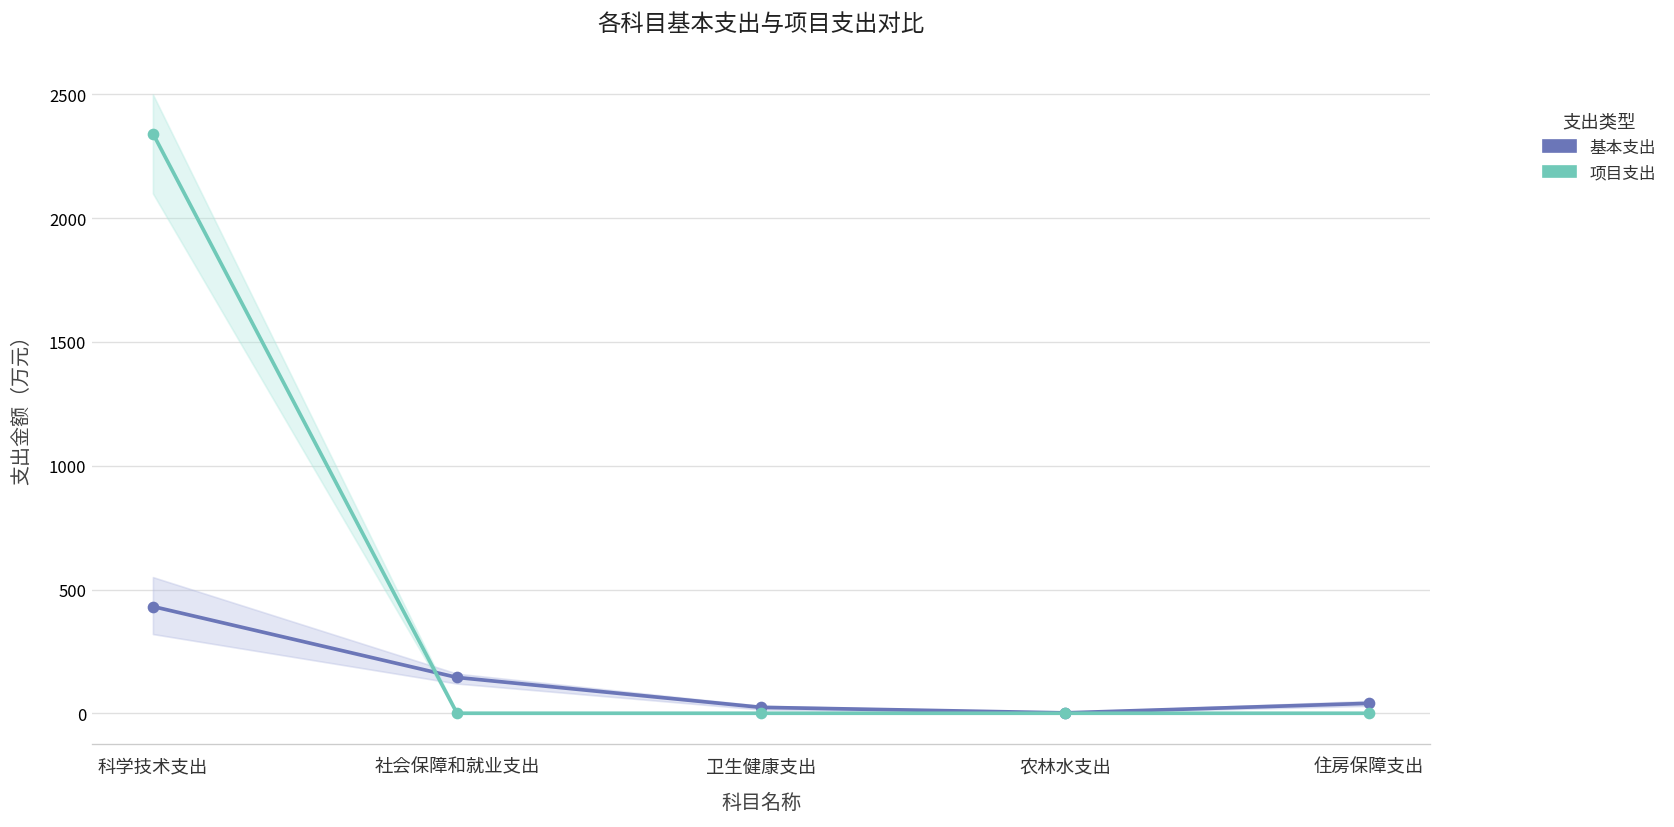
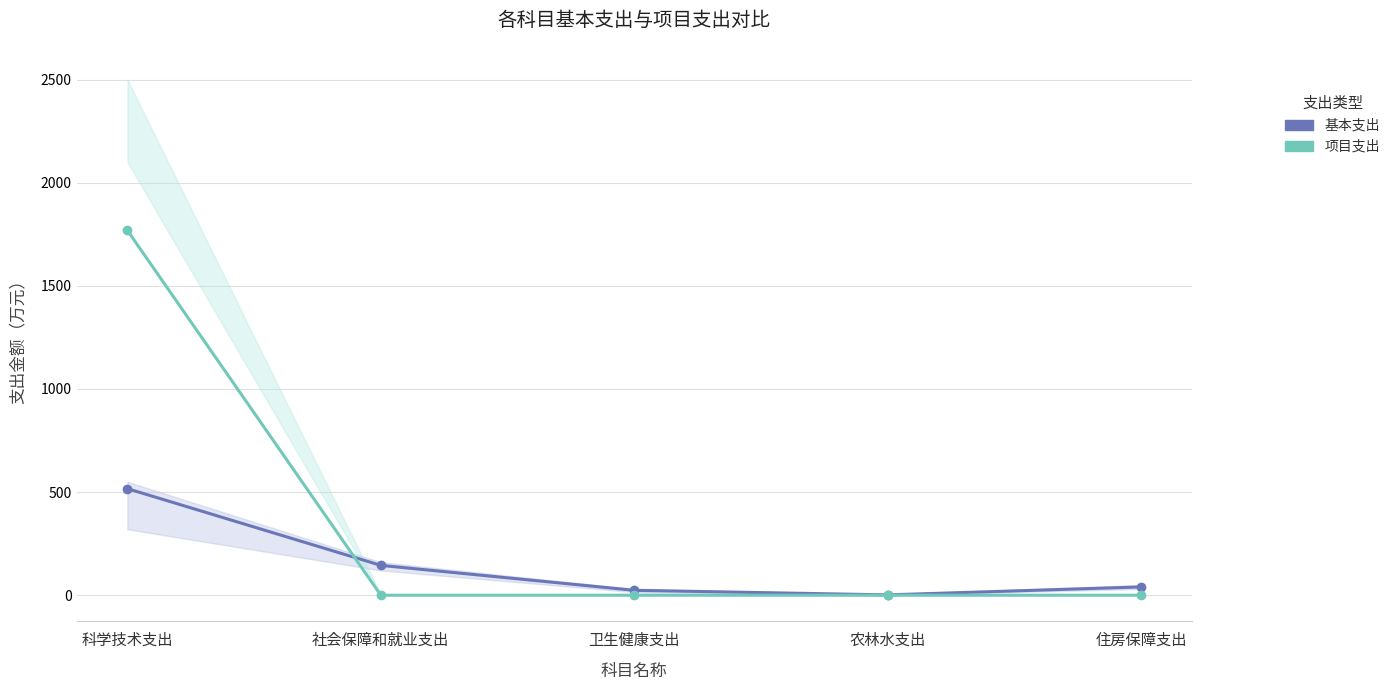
基本支出, 科学技术支出: 430 -> 520
项目支出, 科学技术支出: 2340 -> 1770
